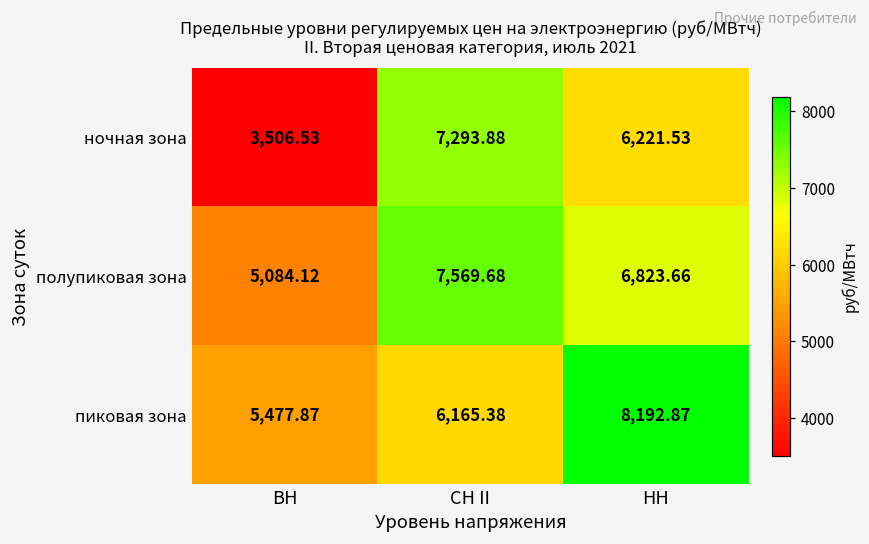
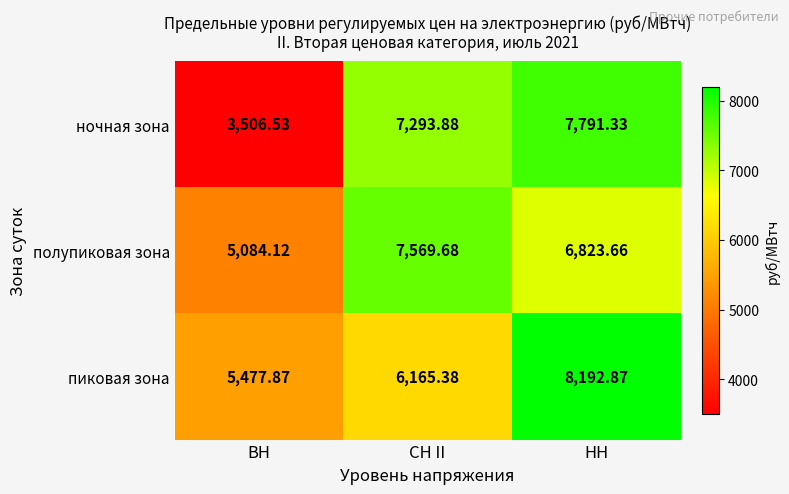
ночная зона, НН: 6,221.53 -> 7,791.33
